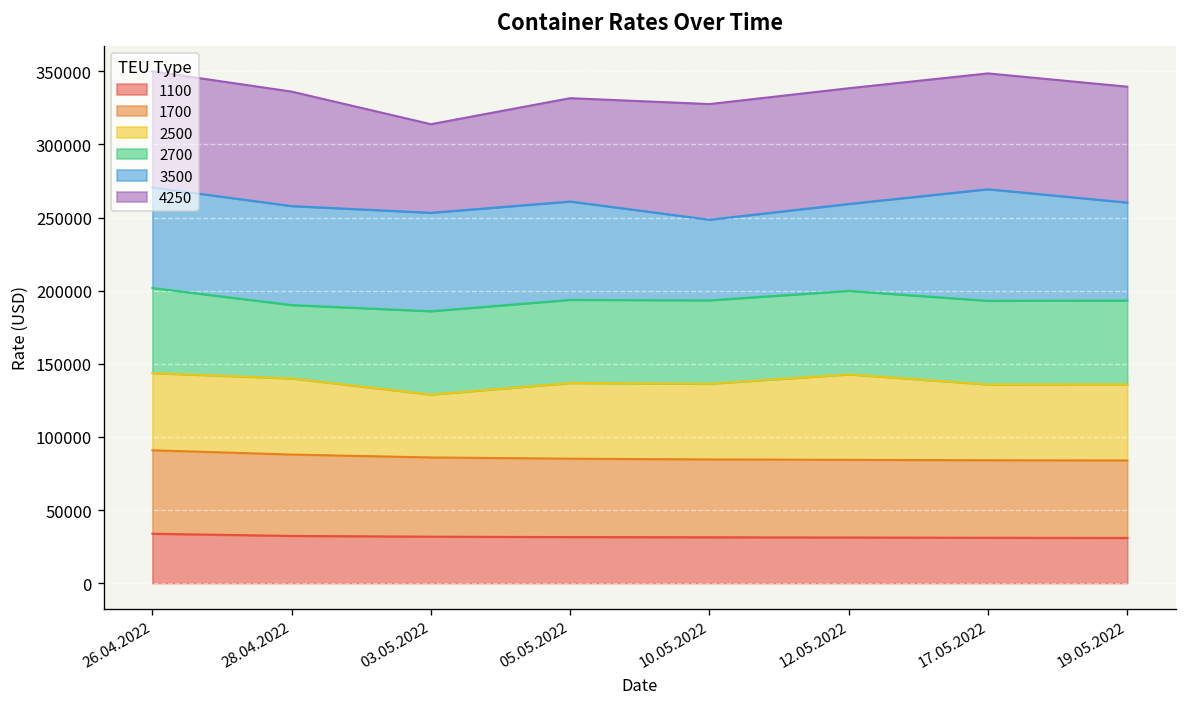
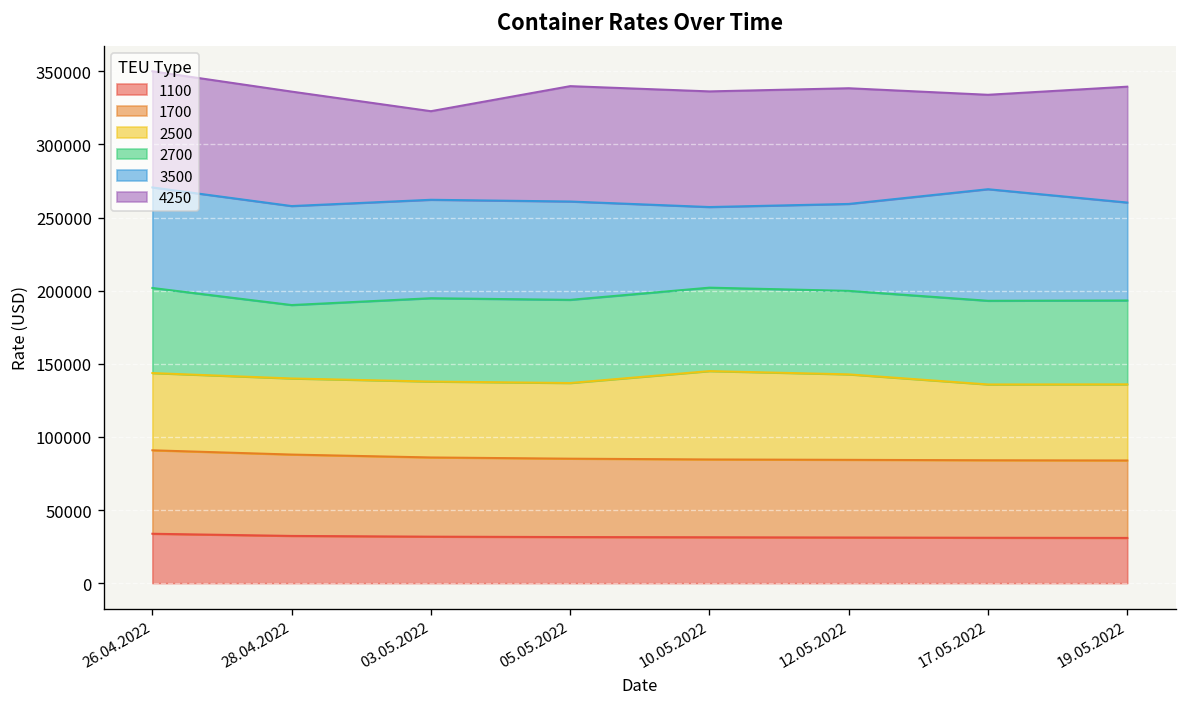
2500, 03.05.2022: 43000 -> 52000
4250, 05.05.2022: 71000 -> 79000
2500, 10.05.2022: 52000 -> 60000
4250, 17.05.2022: 79000 -> 65000
